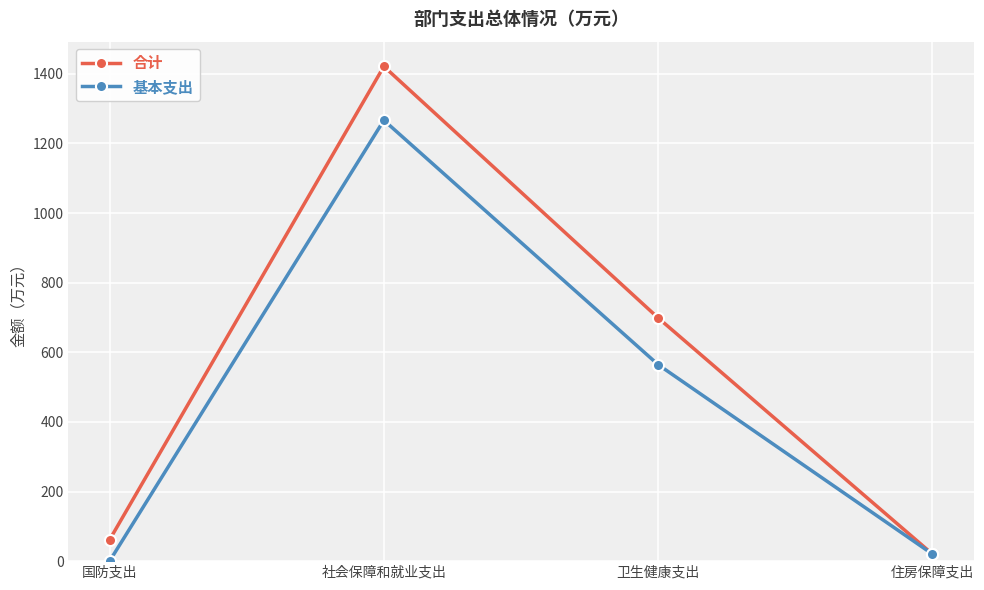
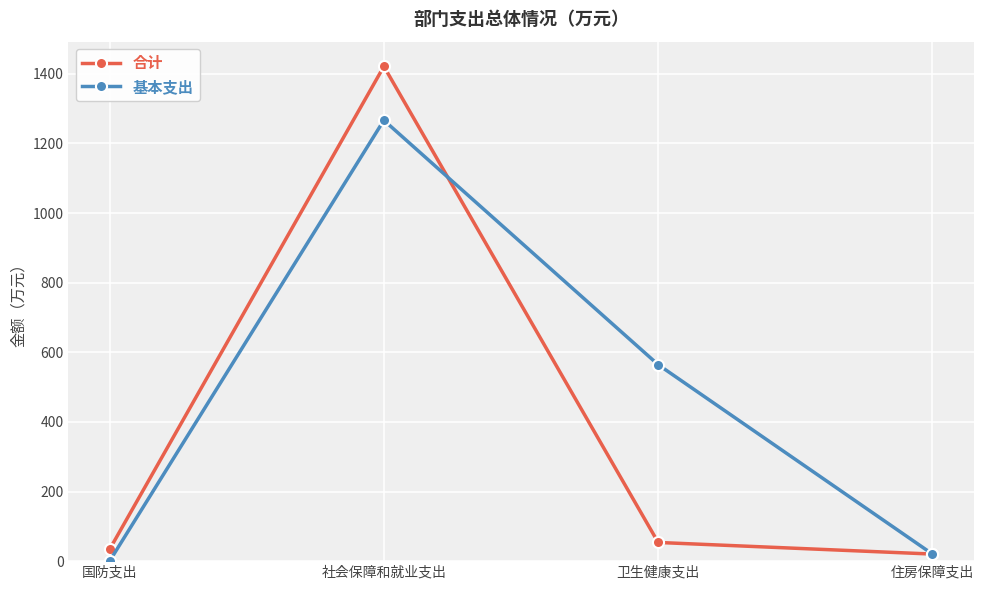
合计, 国防支出: 60 -> 30
合计, 卫生健康支出: 700 -> 50
